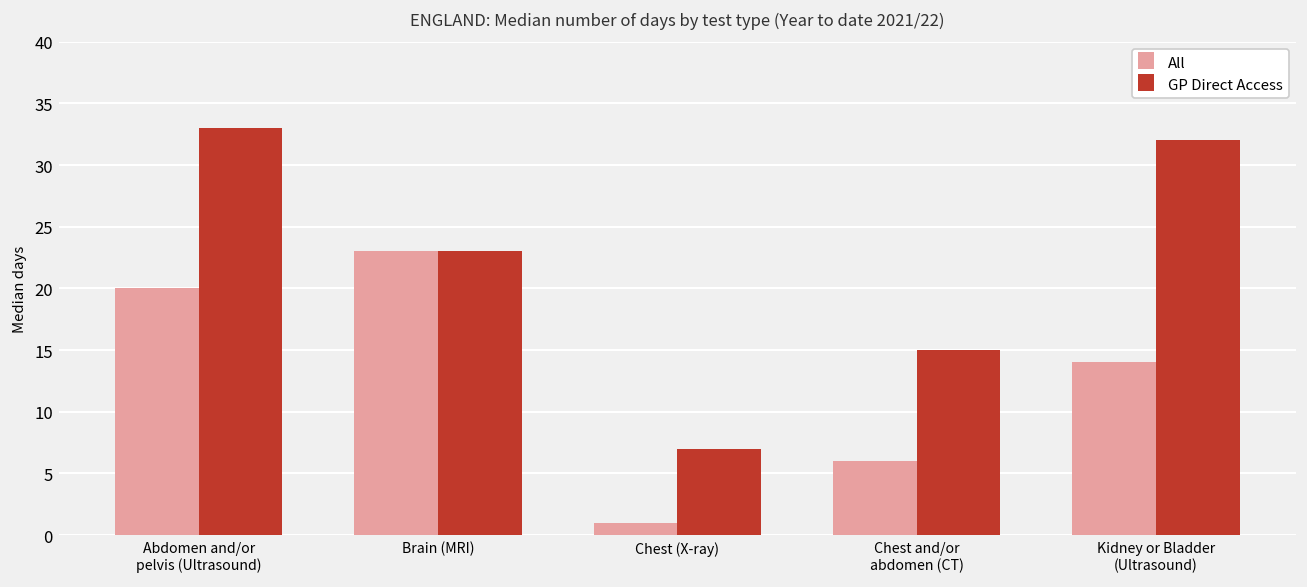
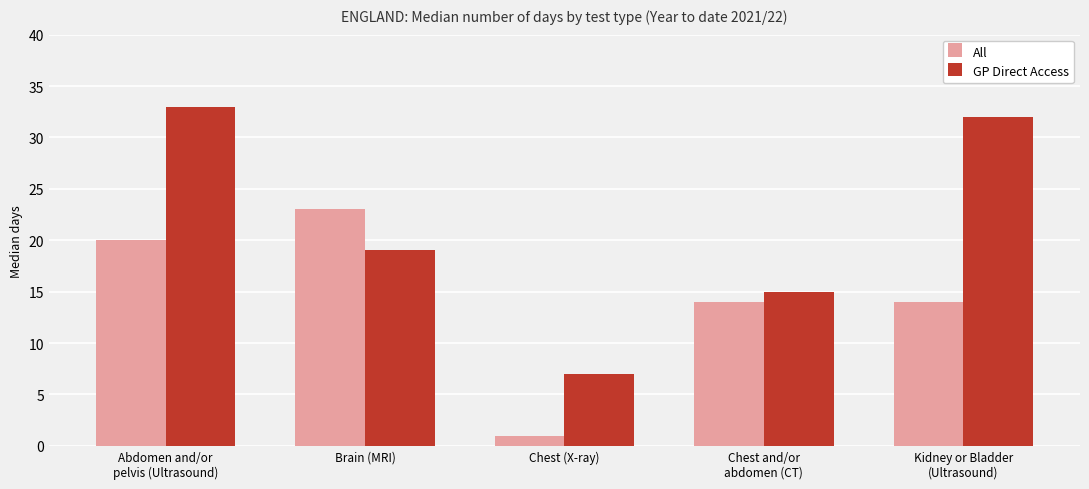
GP Direct Access, Brain (MRI): 23 -> 19
All, Chest and/or abdomen (CT): 6 -> 14
